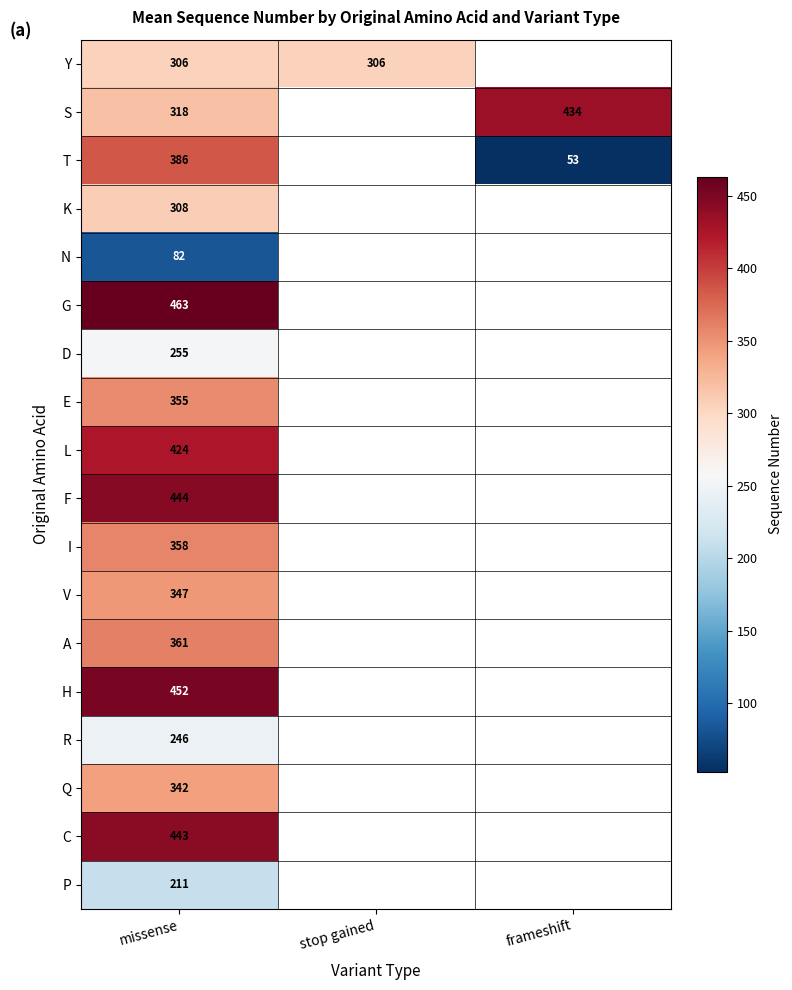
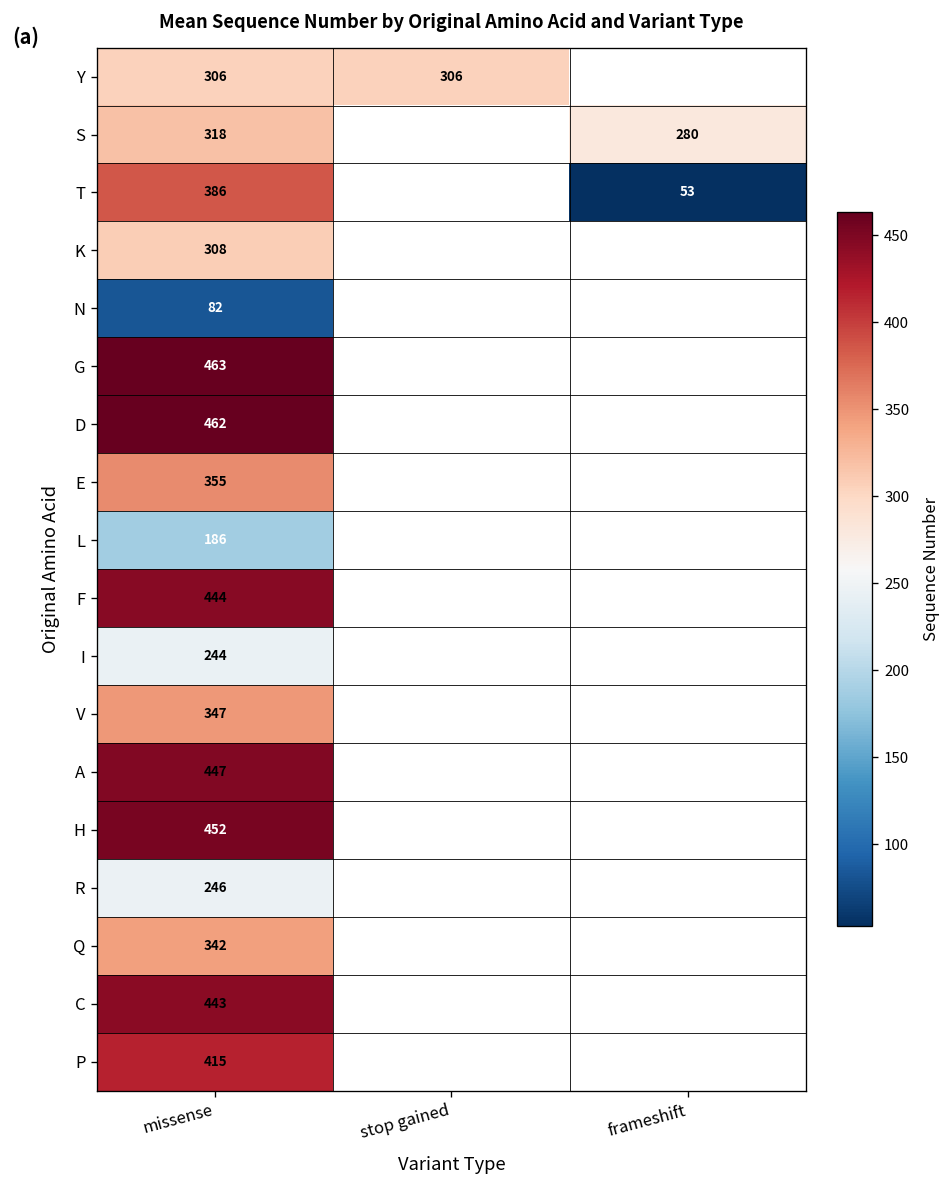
S, frameshift: 434 -> 280
D, missense: 255 -> 462
L, missense: 424 -> 186
I, missense: 358 -> 244
A, missense: 361 -> 447
P, missense: 211 -> 415
